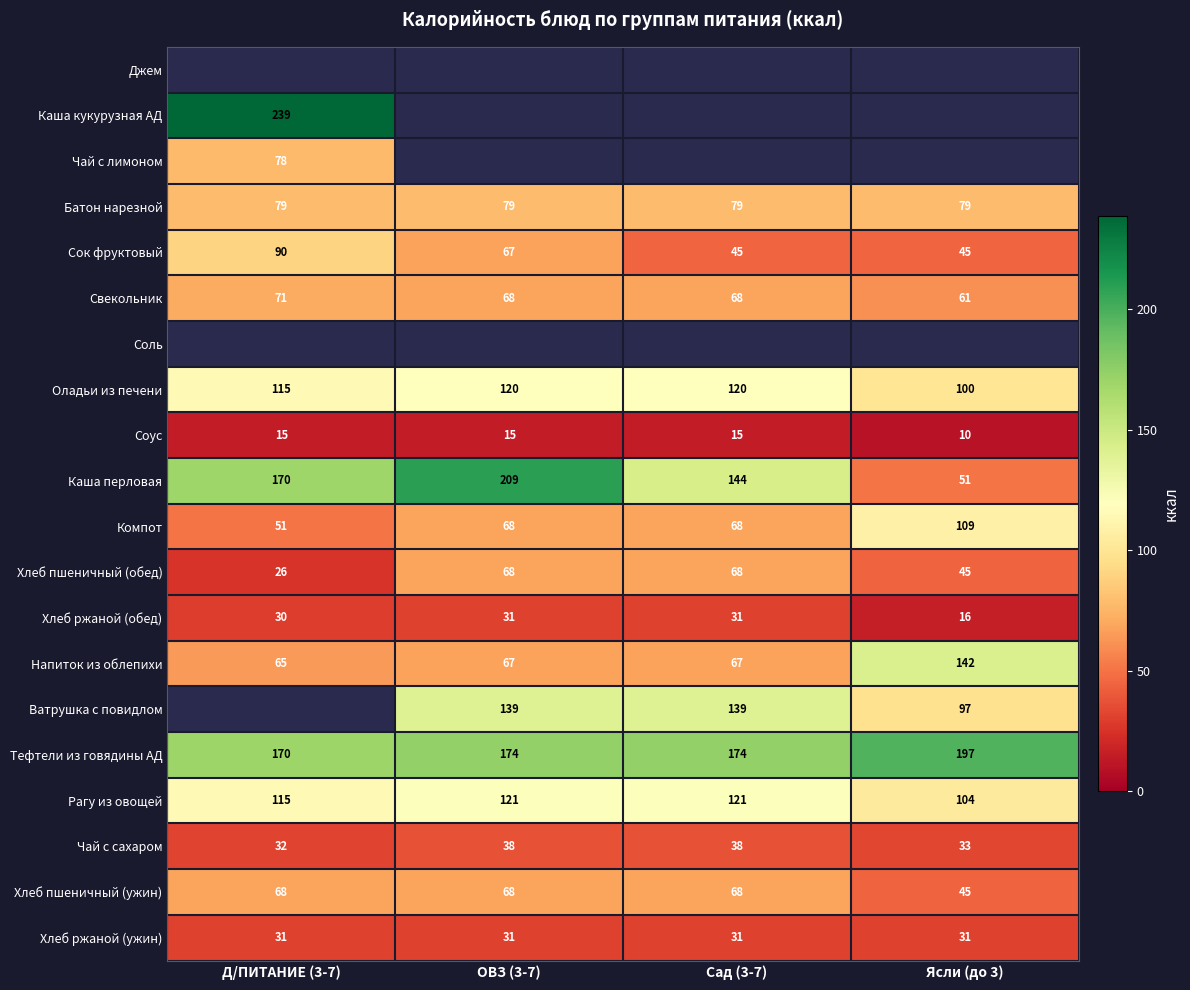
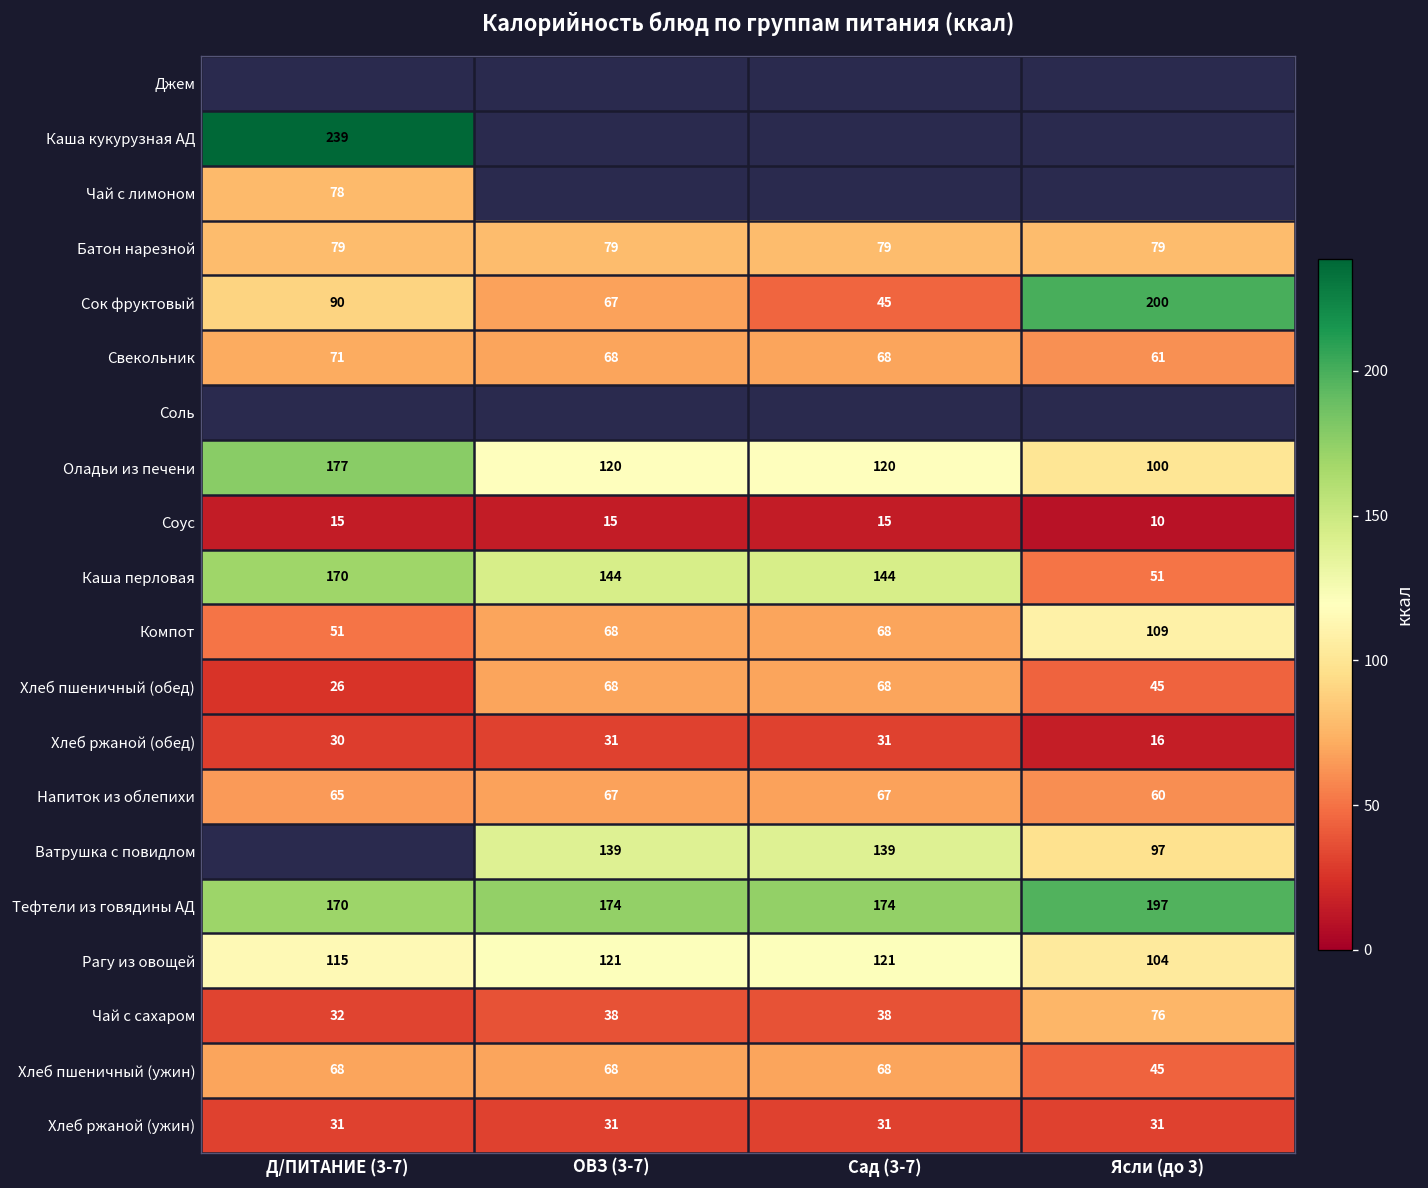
Сок фруктовый, Ясли (до 3): 45 -> 200
Оладьи из печени, Д/ПИТАНИЕ (3-7): 115 -> 177
Каша перловая, ОВЗ (3-7): 209 -> 144
Напиток из облепихи, Ясли (до 3): 142 -> 60
Чай с сахаром, Ясли (до 3): 33 -> 76
